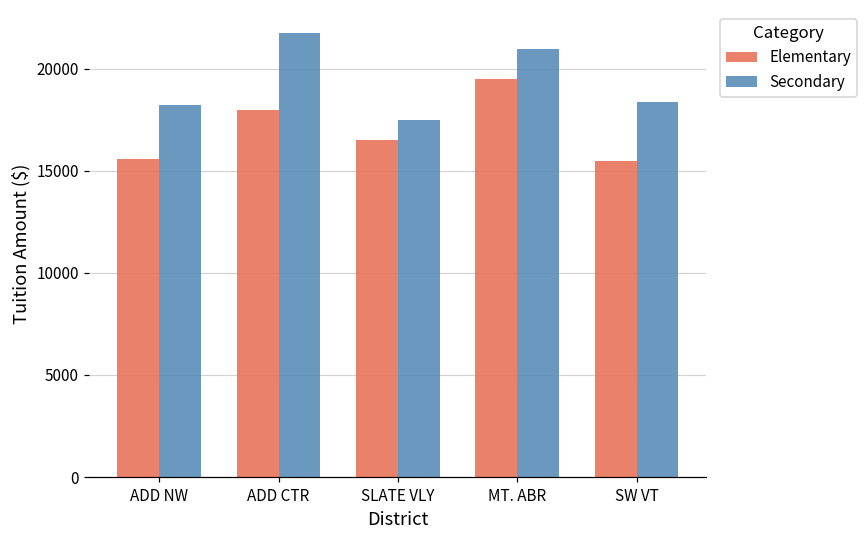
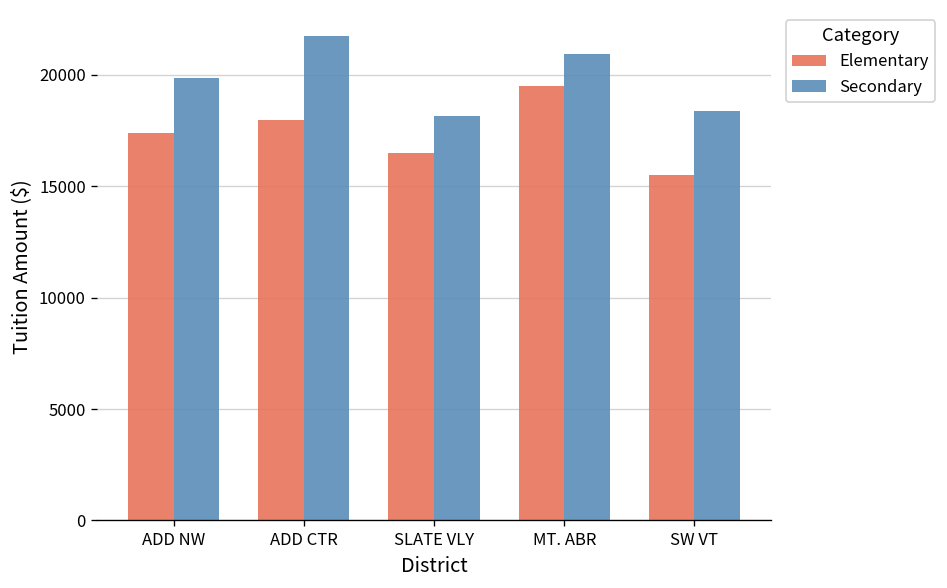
Elementary, ADD NW: 15600 -> 17400
Secondary, ADD NW: 18200 -> 19900
Secondary, SLATE VLY: 17500 -> 18100
